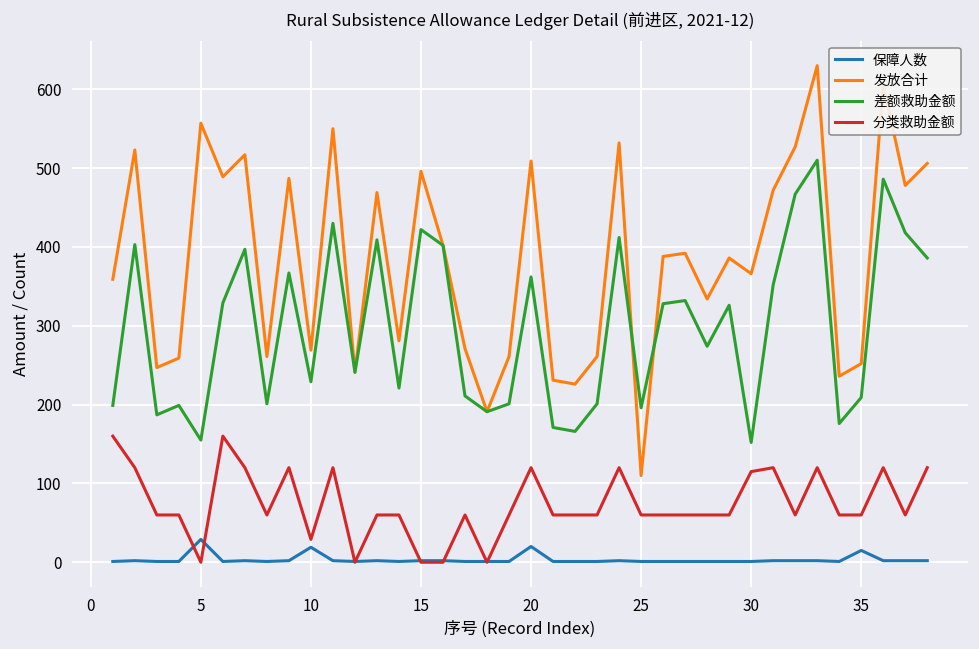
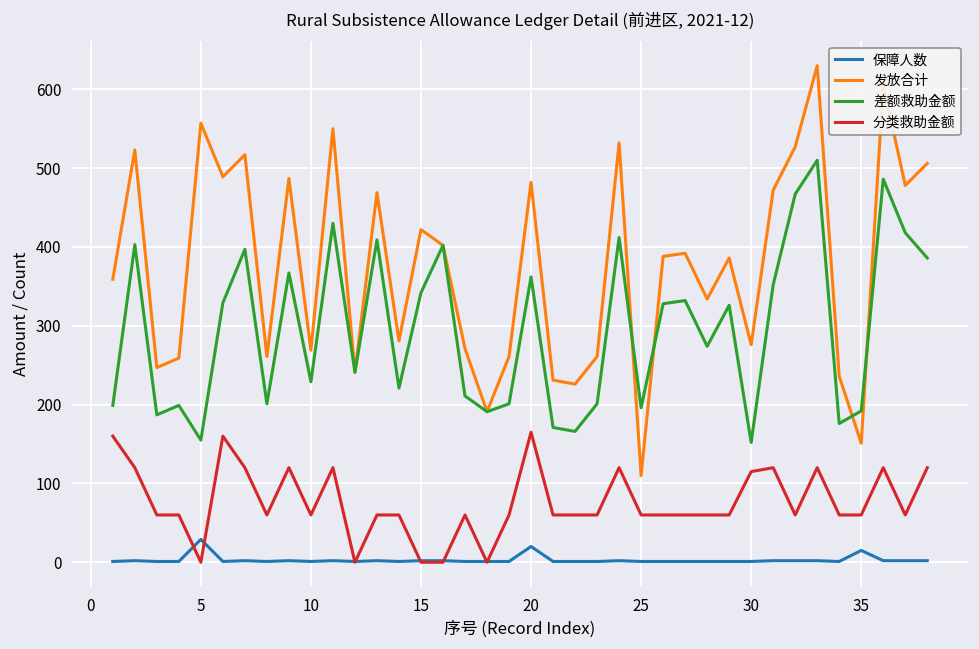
保障人数, 10: 20 -> 0
分类救助金额, 10: 30 -> 60
发放合计, 15: 500 -> 420
差额救助金额, 15: 420 -> 340
发放合计, 20: 510 -> 480
分类救助金额, 20: 120 -> 170
发放合计, 30: 370 -> 280
发放合计, 35: 250 -> 150
差额救助金额, 35: 210 -> 190
